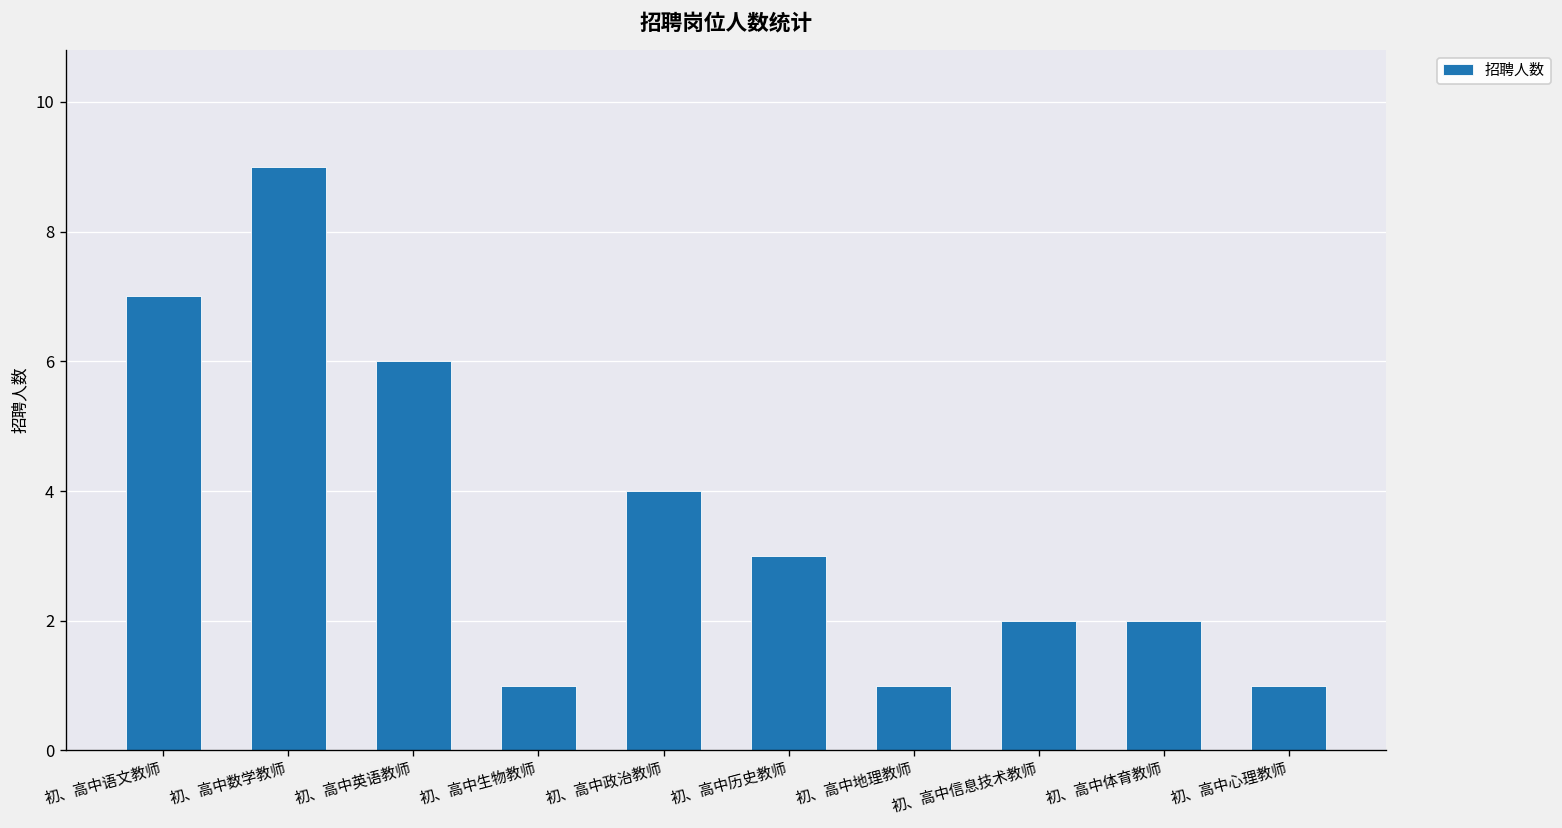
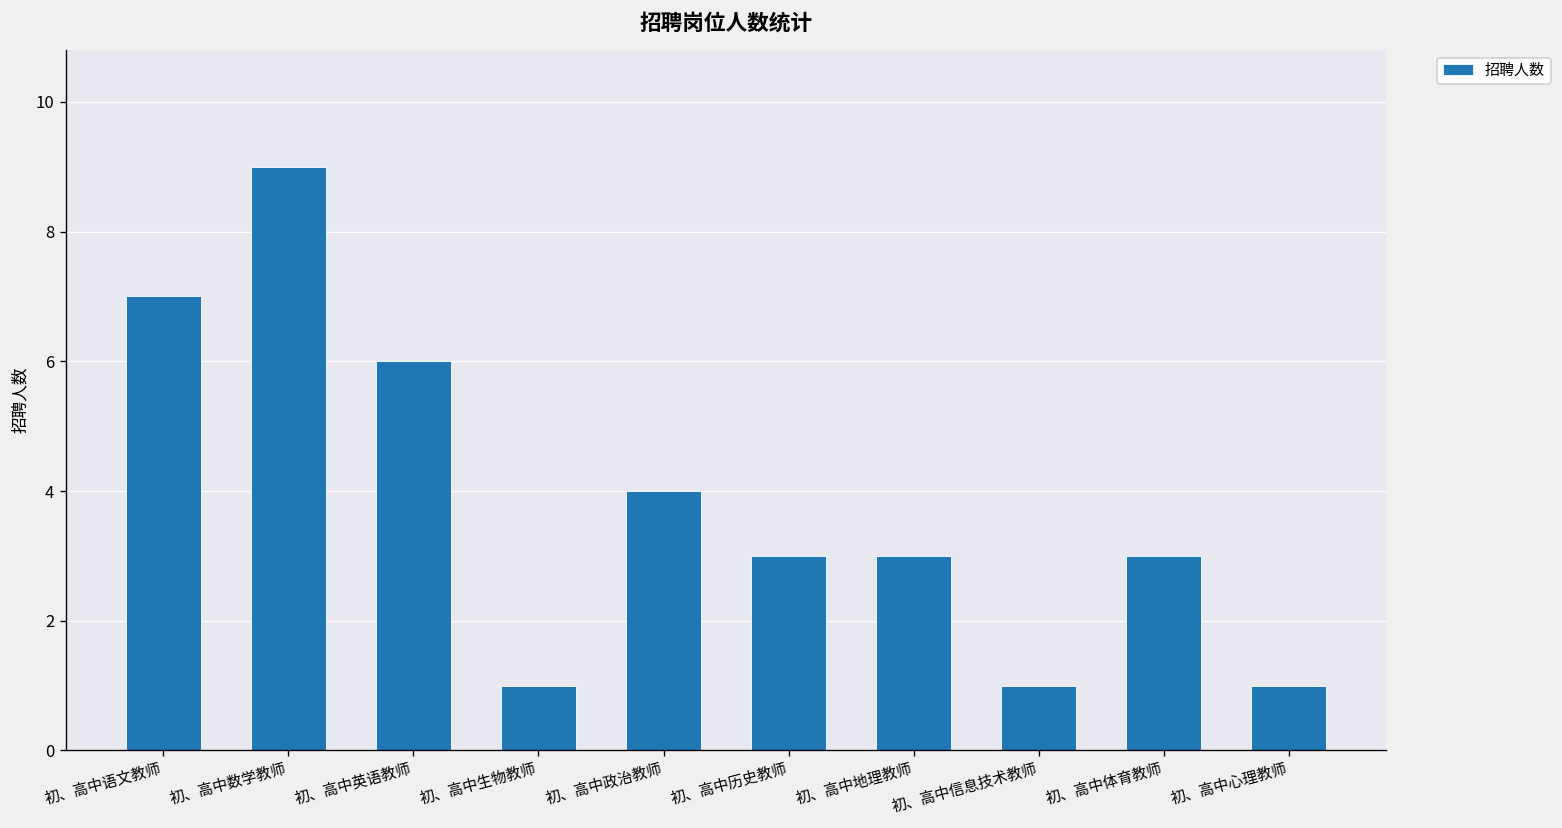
初、高中地理教师: 1 -> 3
初、高中信息技术教师: 2 -> 1
初、高中体育教师: 2 -> 3
